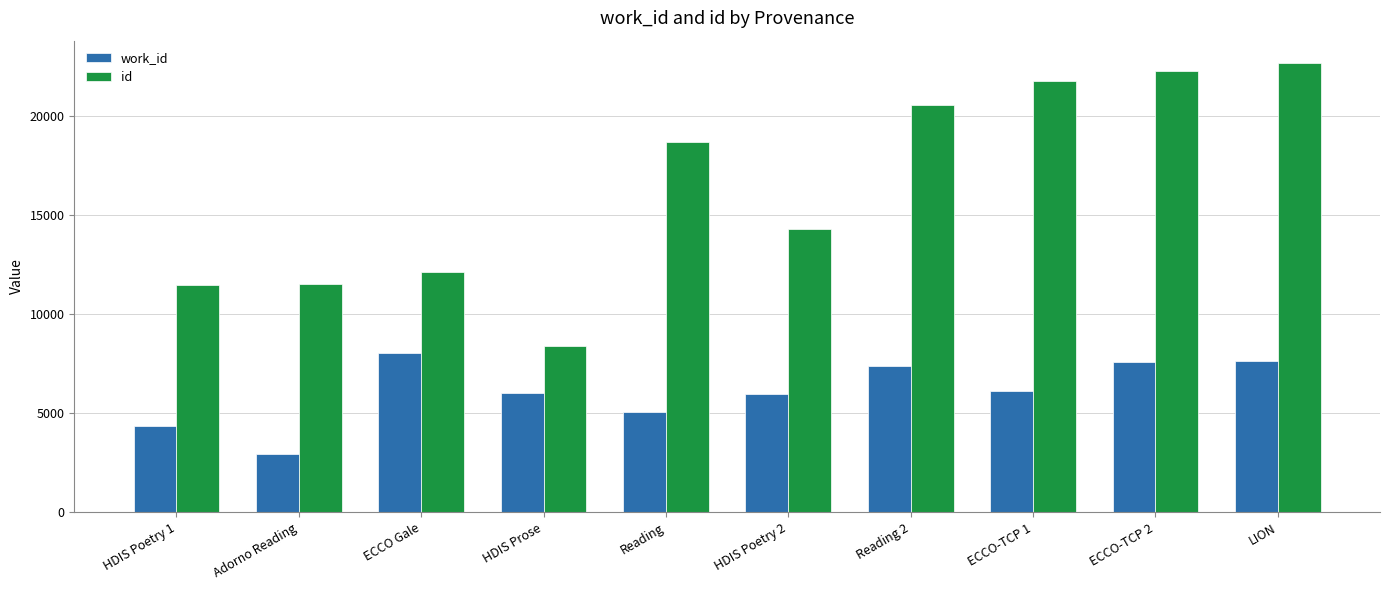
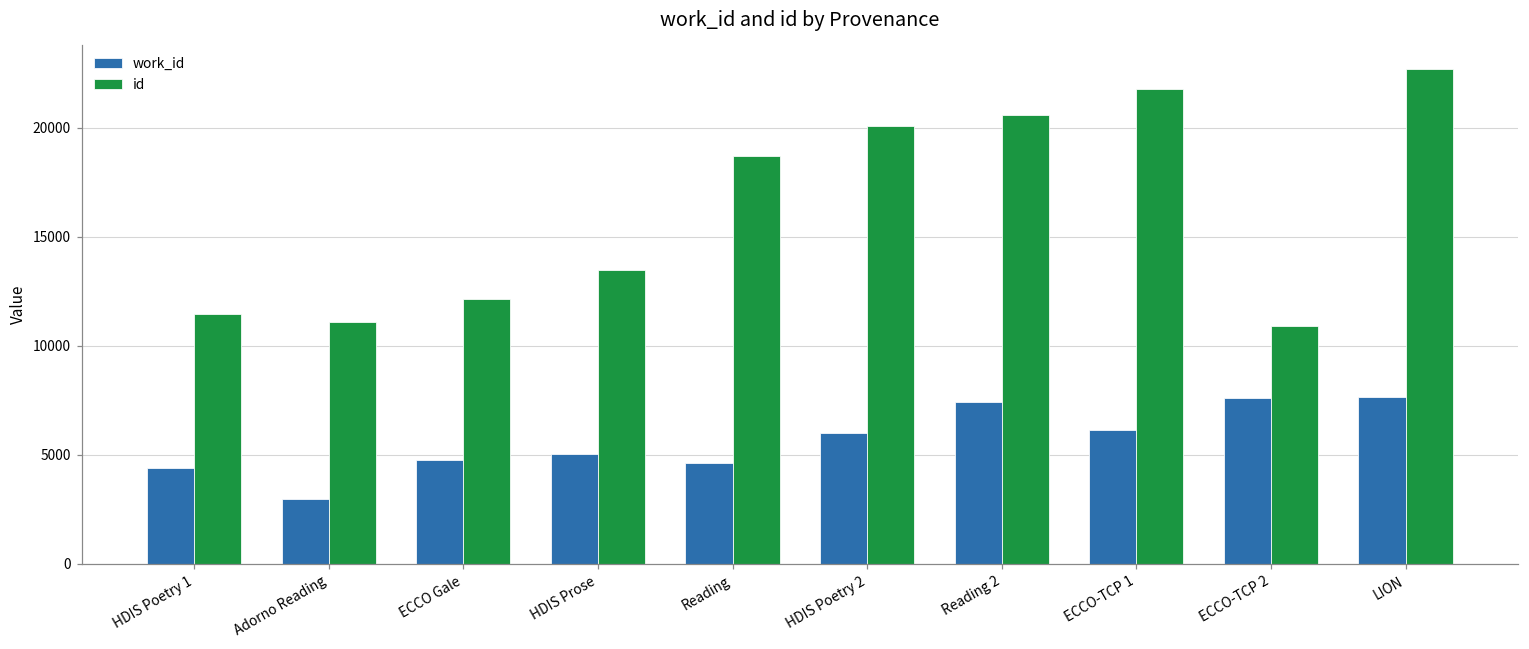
id, Adorno Reading: 11500 -> 11100
work_id, ECCO Gale: 8000 -> 4800
work_id, HDIS Prose: 6000 -> 5000
id, HDIS Prose: 8400 -> 13500
work_id, Reading: 5100 -> 4600
id, HDIS Poetry 2: 14300 -> 20100
id, ECCO-TCP 2: 22300 -> 10900
